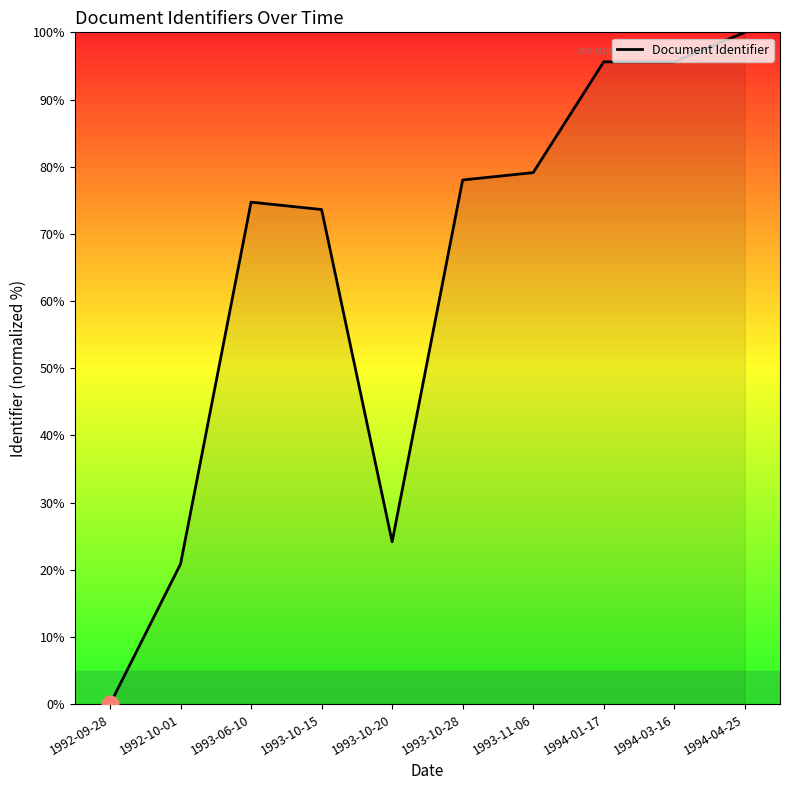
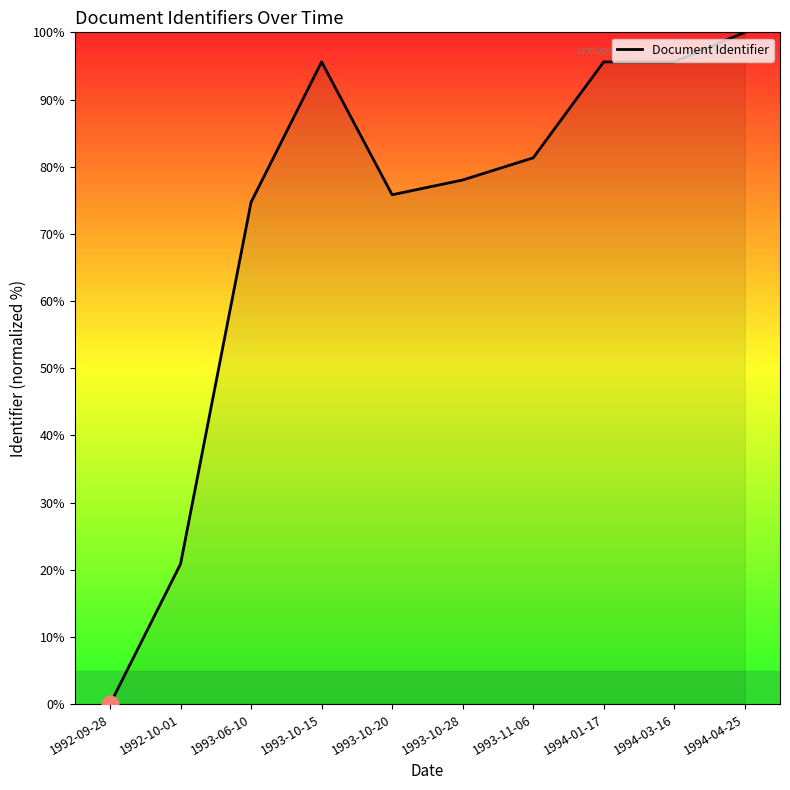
Document Identifier, 1993-10-15: 74% -> 96%
Document Identifier, 1993-10-20: 24% -> 76%
Document Identifier, 1993-11-06: 79% -> 81%
